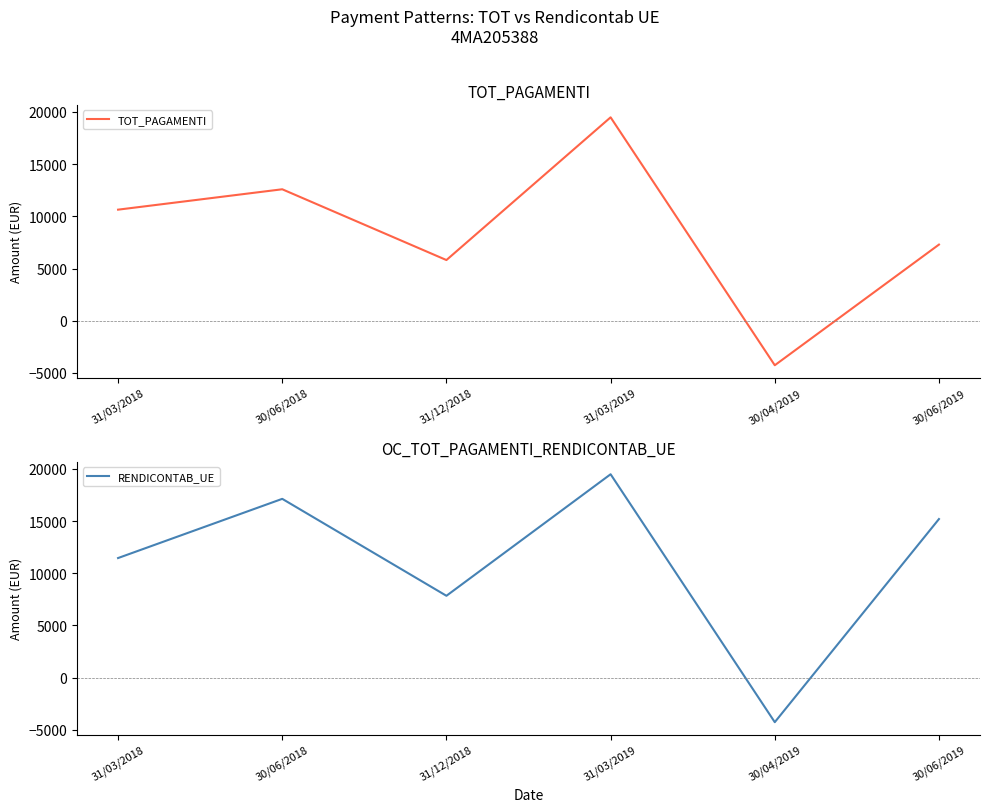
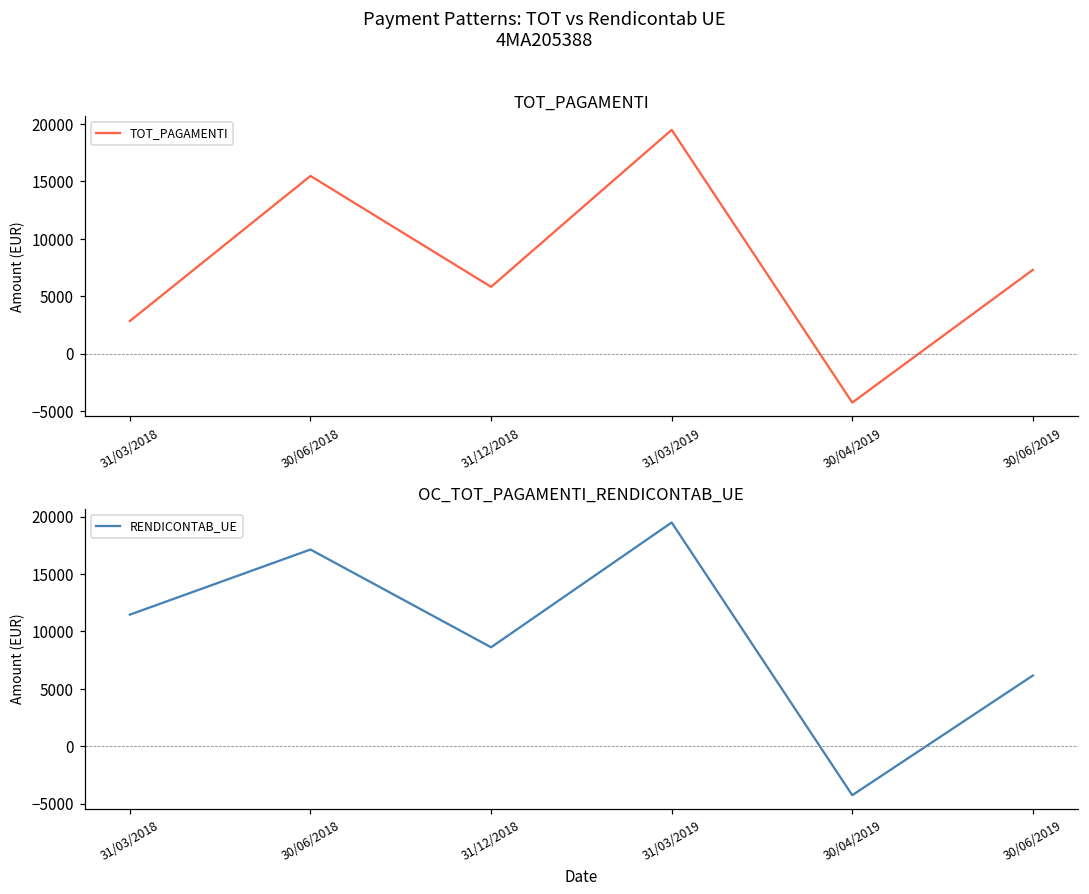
TOT_PAGAMENTI, 31/03/2018: 10600 -> 2800
TOT_PAGAMENTI, 30/06/2018: 12600 -> 15500
OC_TOT_PAGAMENTI_RENDICONTAB_UE, 31/12/2018: 7800 -> 8600
OC_TOT_PAGAMENTI_RENDICONTAB_UE, 30/06/2019: 15200 -> 6200
